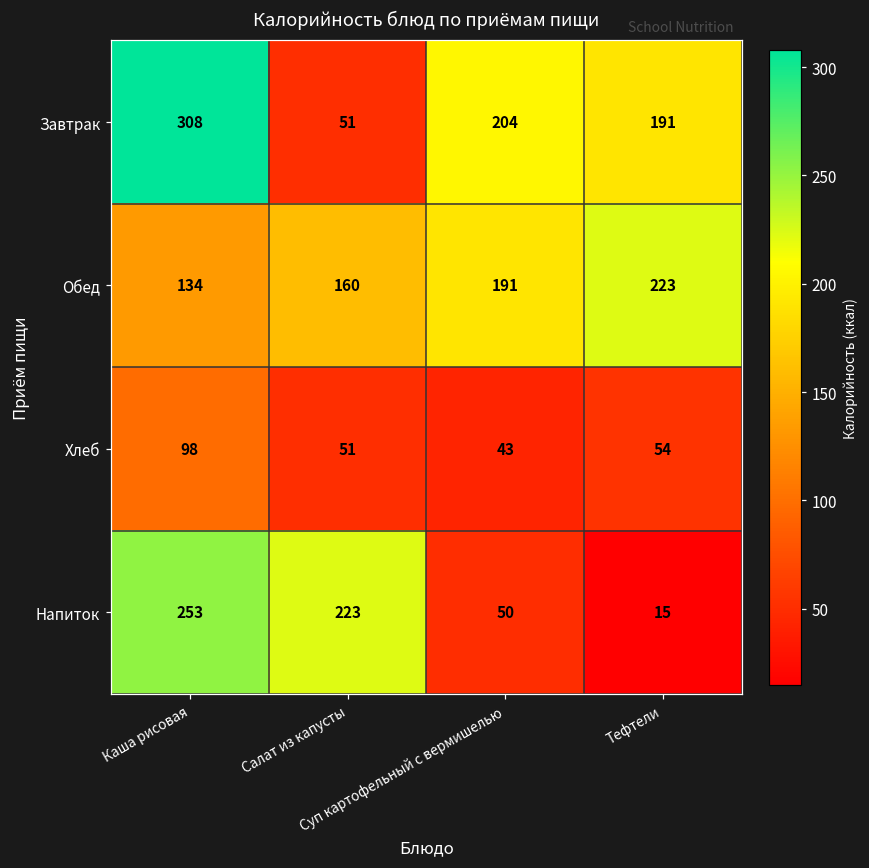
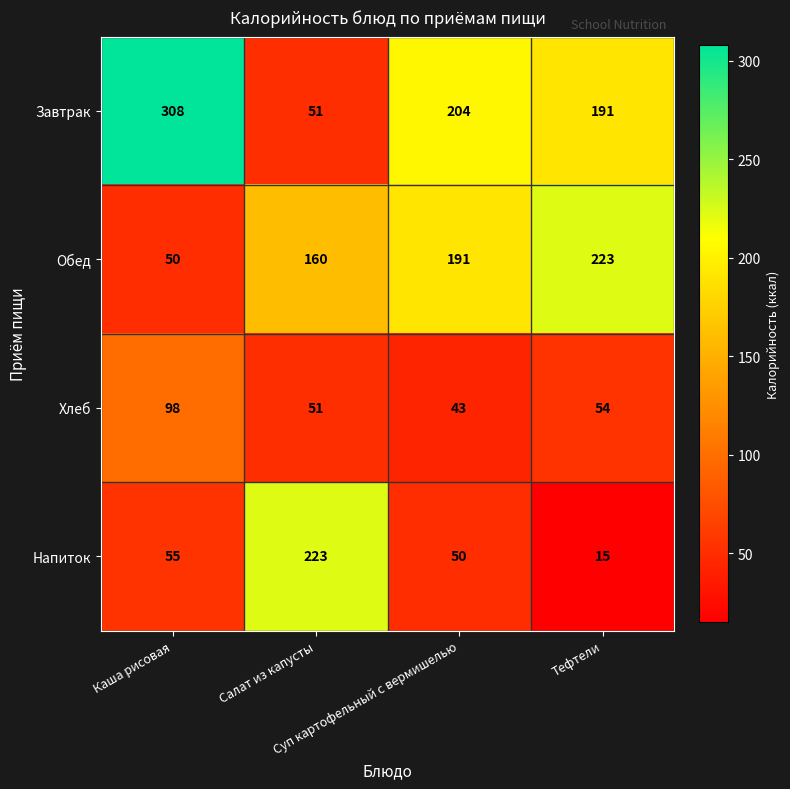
Обед, Каша рисовая: 134 -> 50
Напиток, Каша рисовая: 253 -> 55
